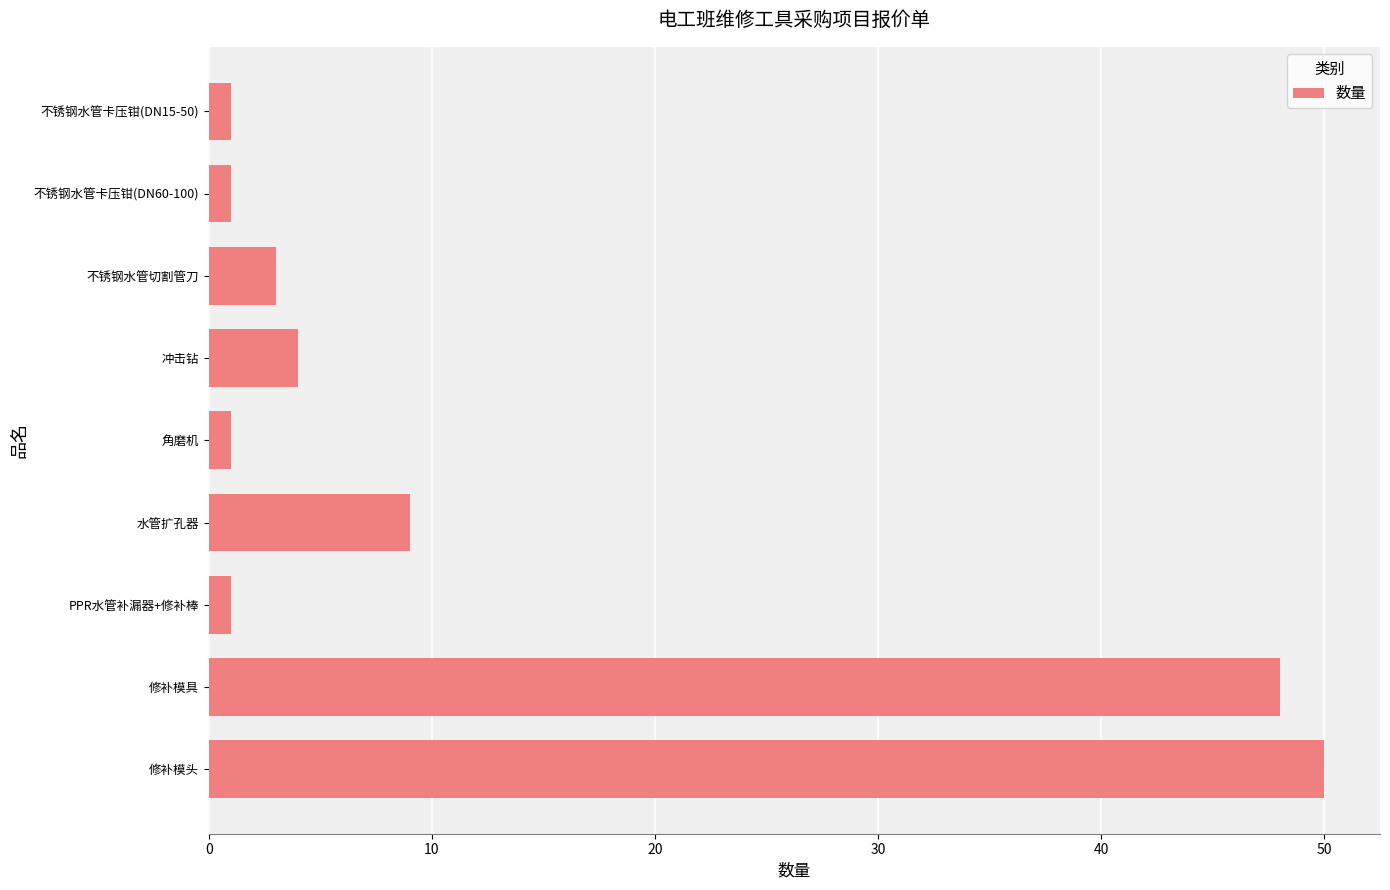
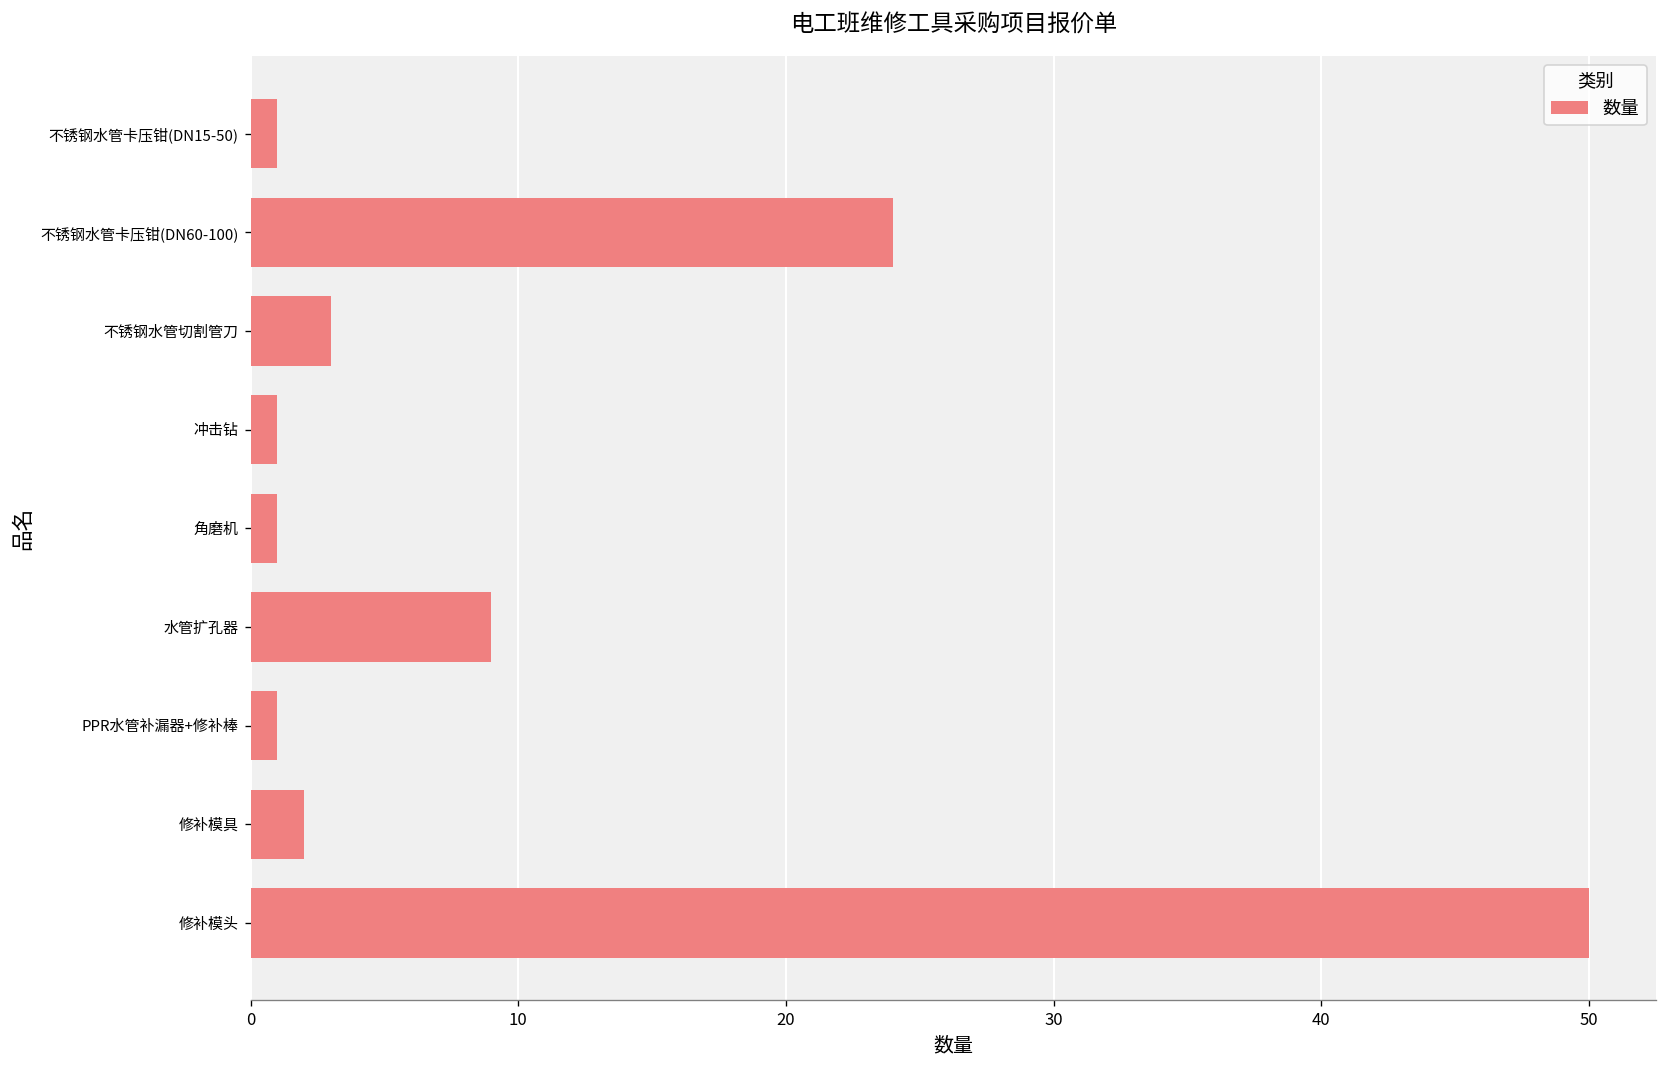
不锈钢水管卡压钳(DN60-100): 1 -> 24
冲击钻: 4 -> 1
修补模具: 48 -> 2
